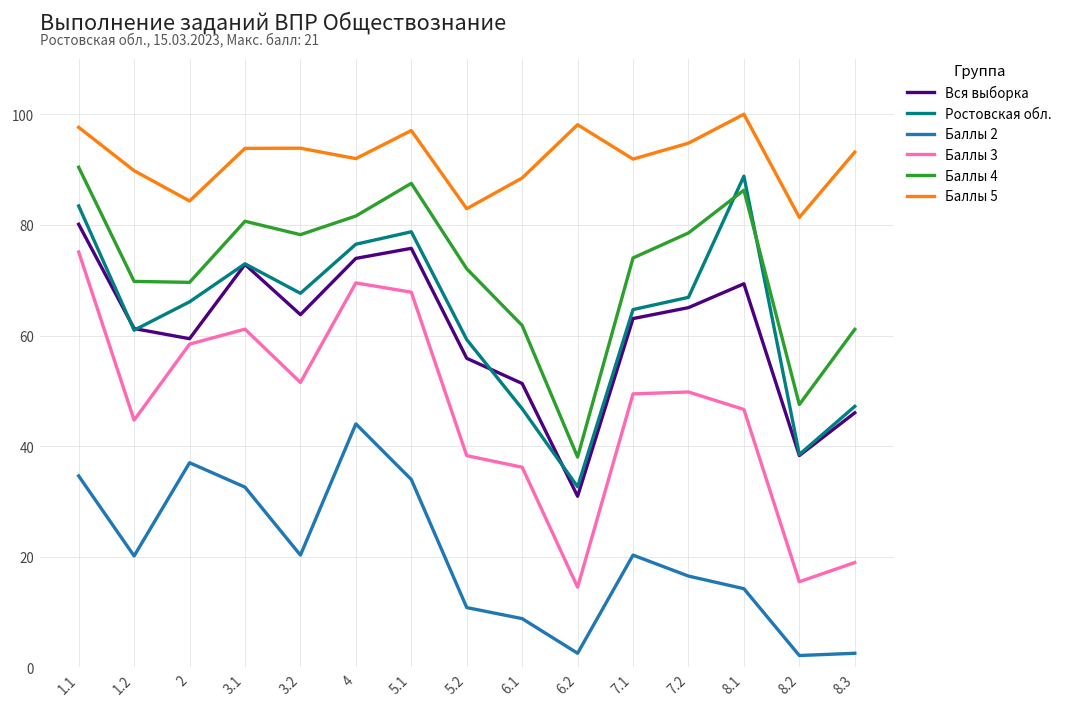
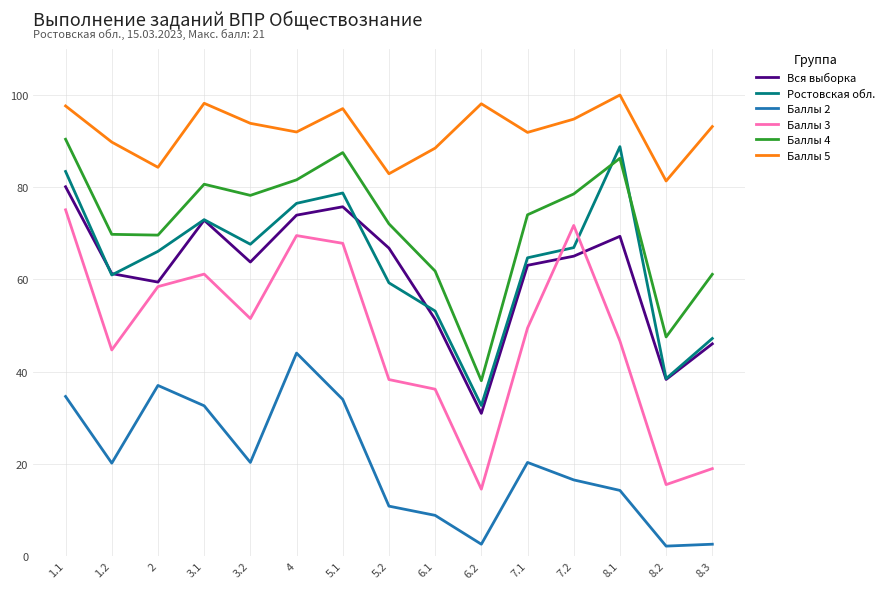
Баллы 5, 3.1: 94 -> 98
Вся выборка, 5.2: 56 -> 67
Ростовская обл., 6.1: 47 -> 53
Баллы 3, 7.2: 50 -> 72
